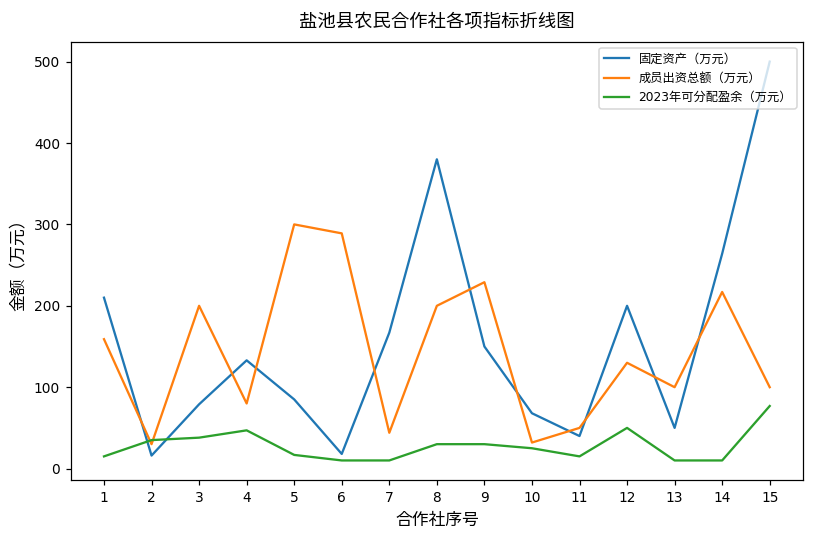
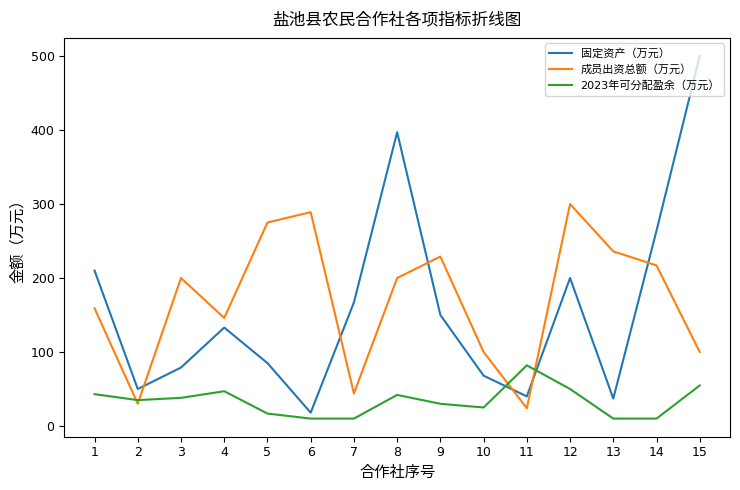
2023年可分配盈余（万元）, 1: 20 -> 40
固定资产（万元）, 2: 20 -> 50
成员出资总额（万元）, 4: 80 -> 150
成员出资总额（万元）, 5: 300 -> 280
固定资产（万元）, 8: 380 -> 400
2023年可分配盈余（万元）, 8: 30 -> 40
成员出资总额（万元）, 10: 30 -> 100
成员出资总额（万元）, 11: 50 -> 20
2023年可分配盈余（万元）, 11: 20 -> 80
成员出资总额（万元）, 12: 130 -> 300
固定资产（万元）, 13: 50 -> 40
成员出资总额（万元）, 13: 100 -> 240
2023年可分配盈余（万元）, 15: 80 -> 50
